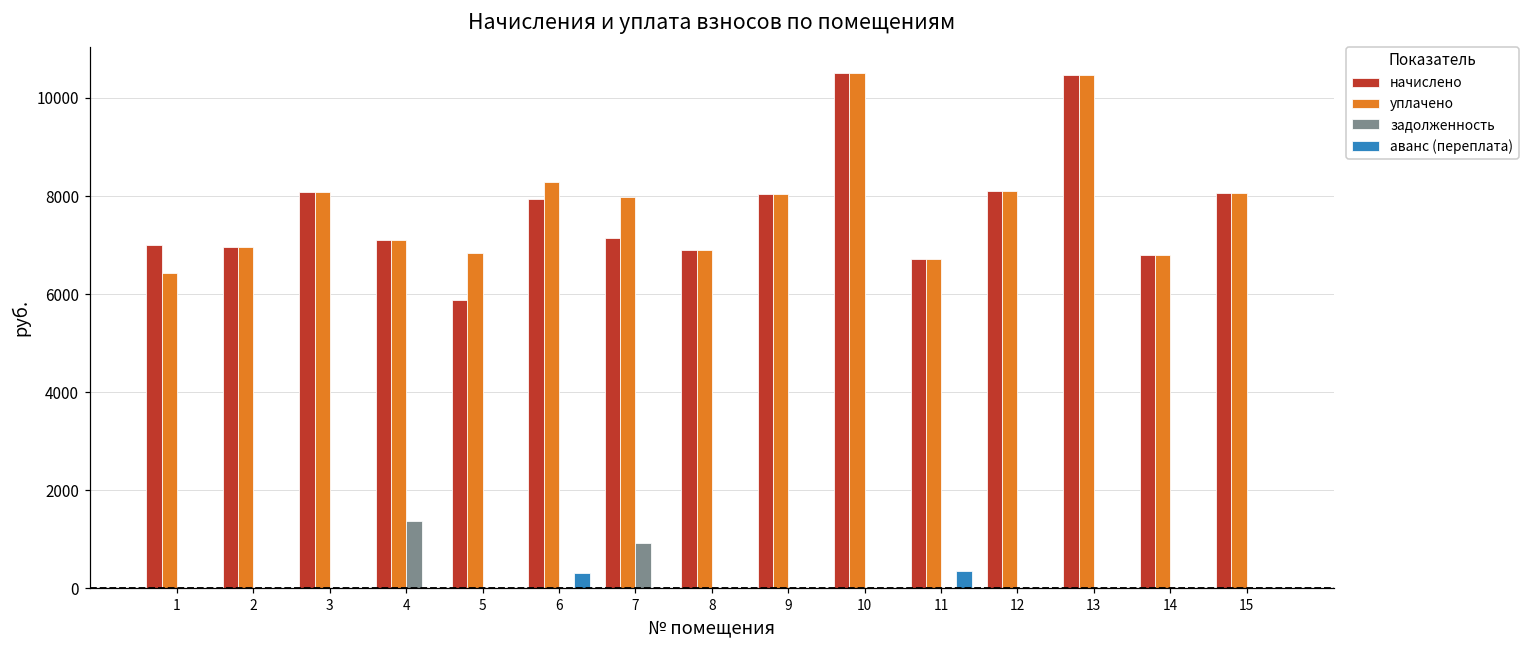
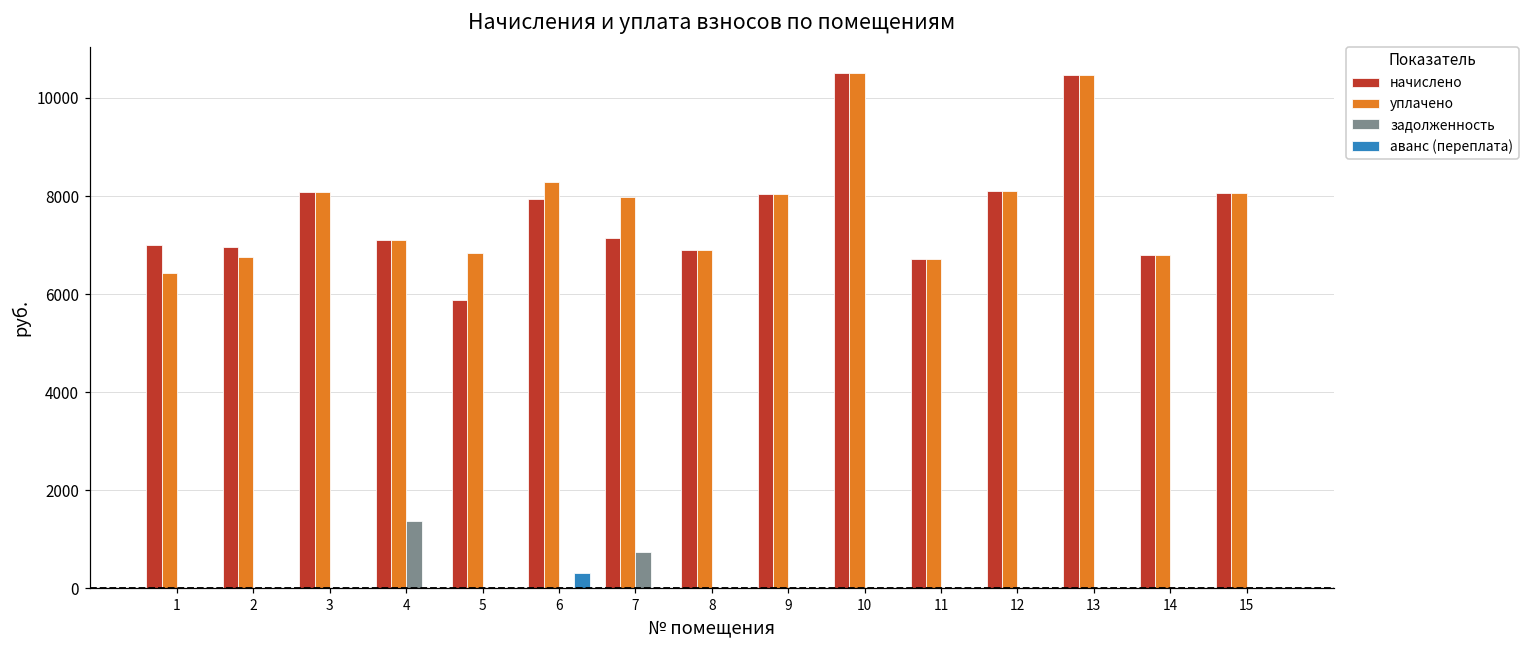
уплачено, 2: 7000 -> 6800
задолженность, 7: 900 -> 700
аванс (переплата), 11: 300 -> 0
